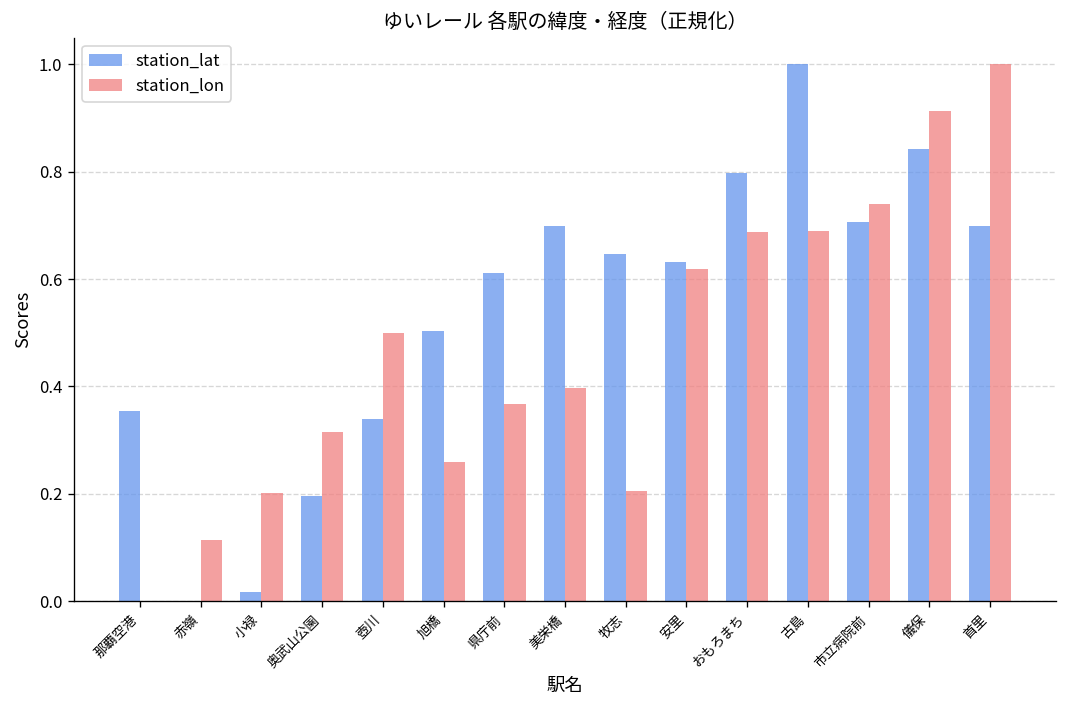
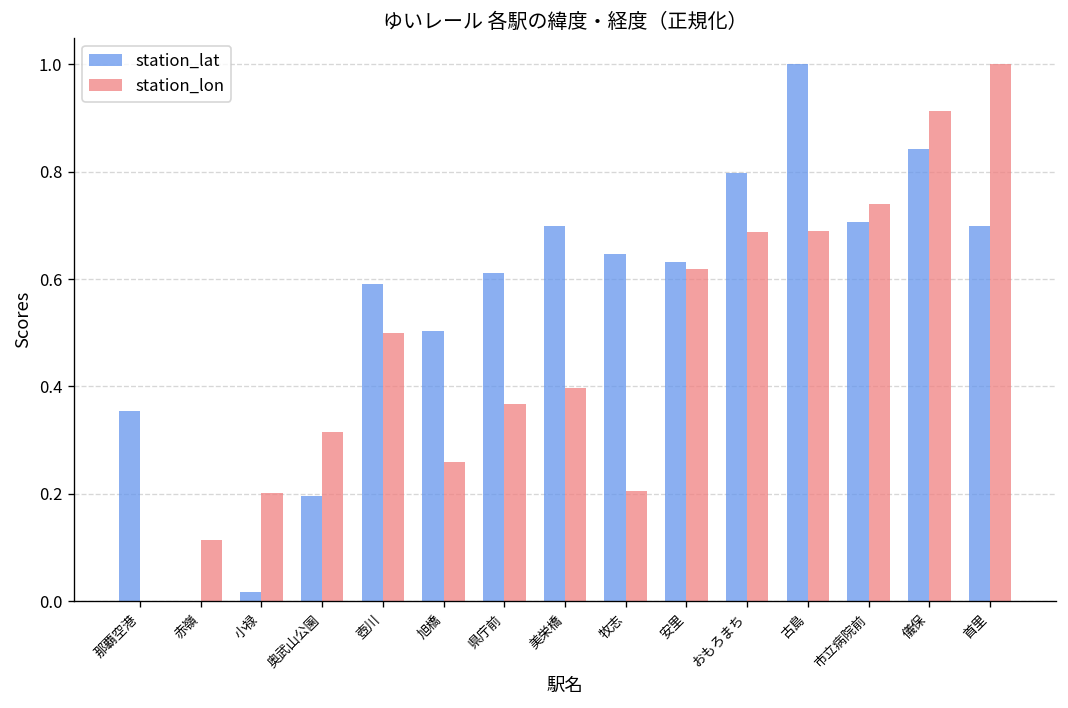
station_lat, 壺川: 0.34 -> 0.59
